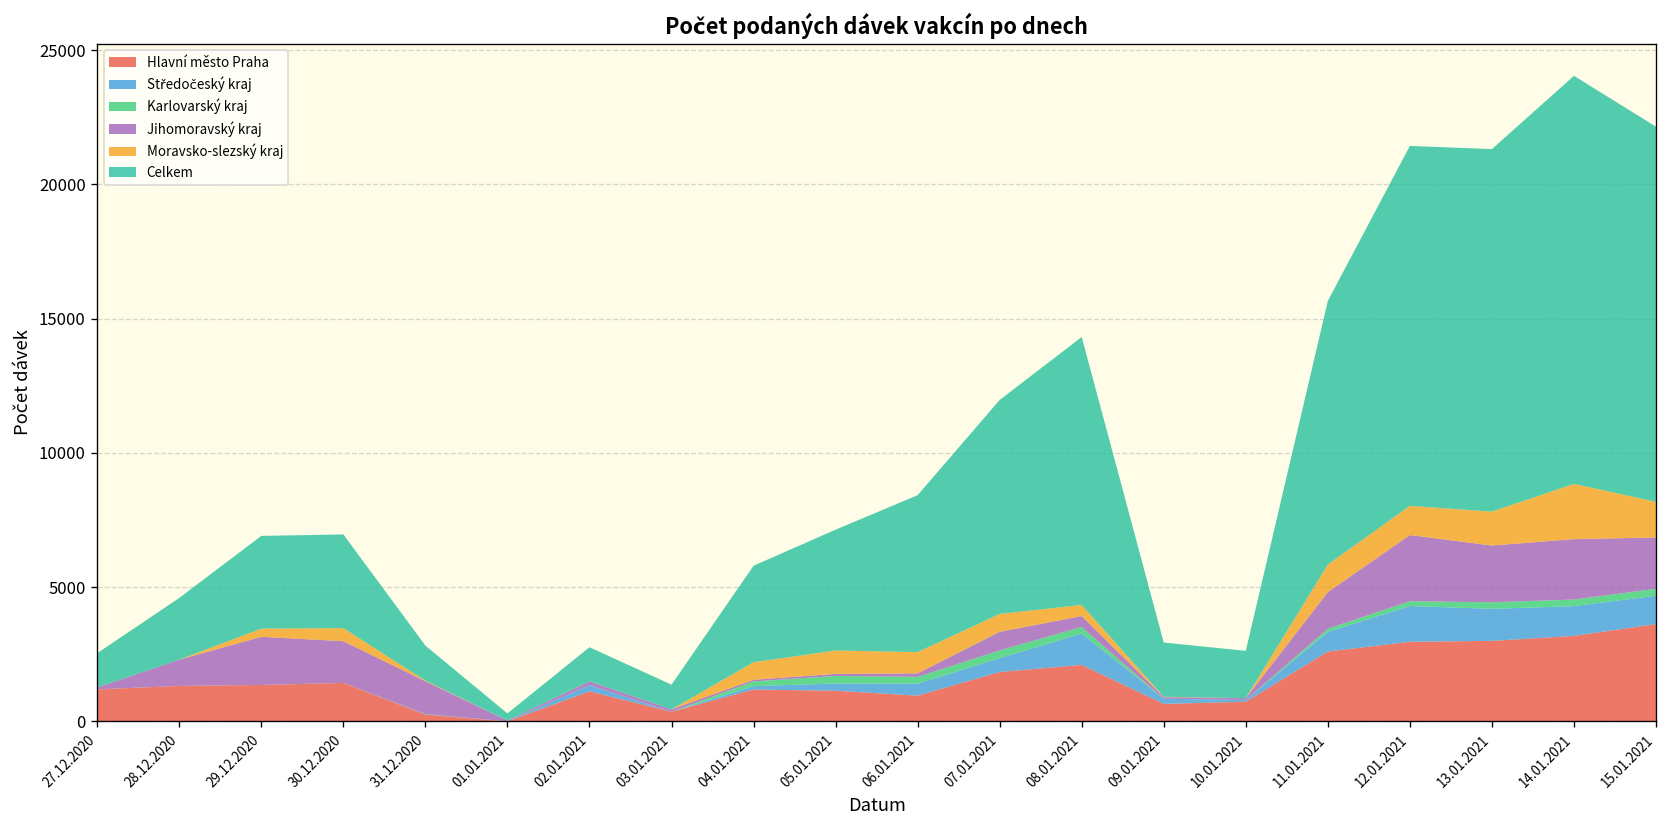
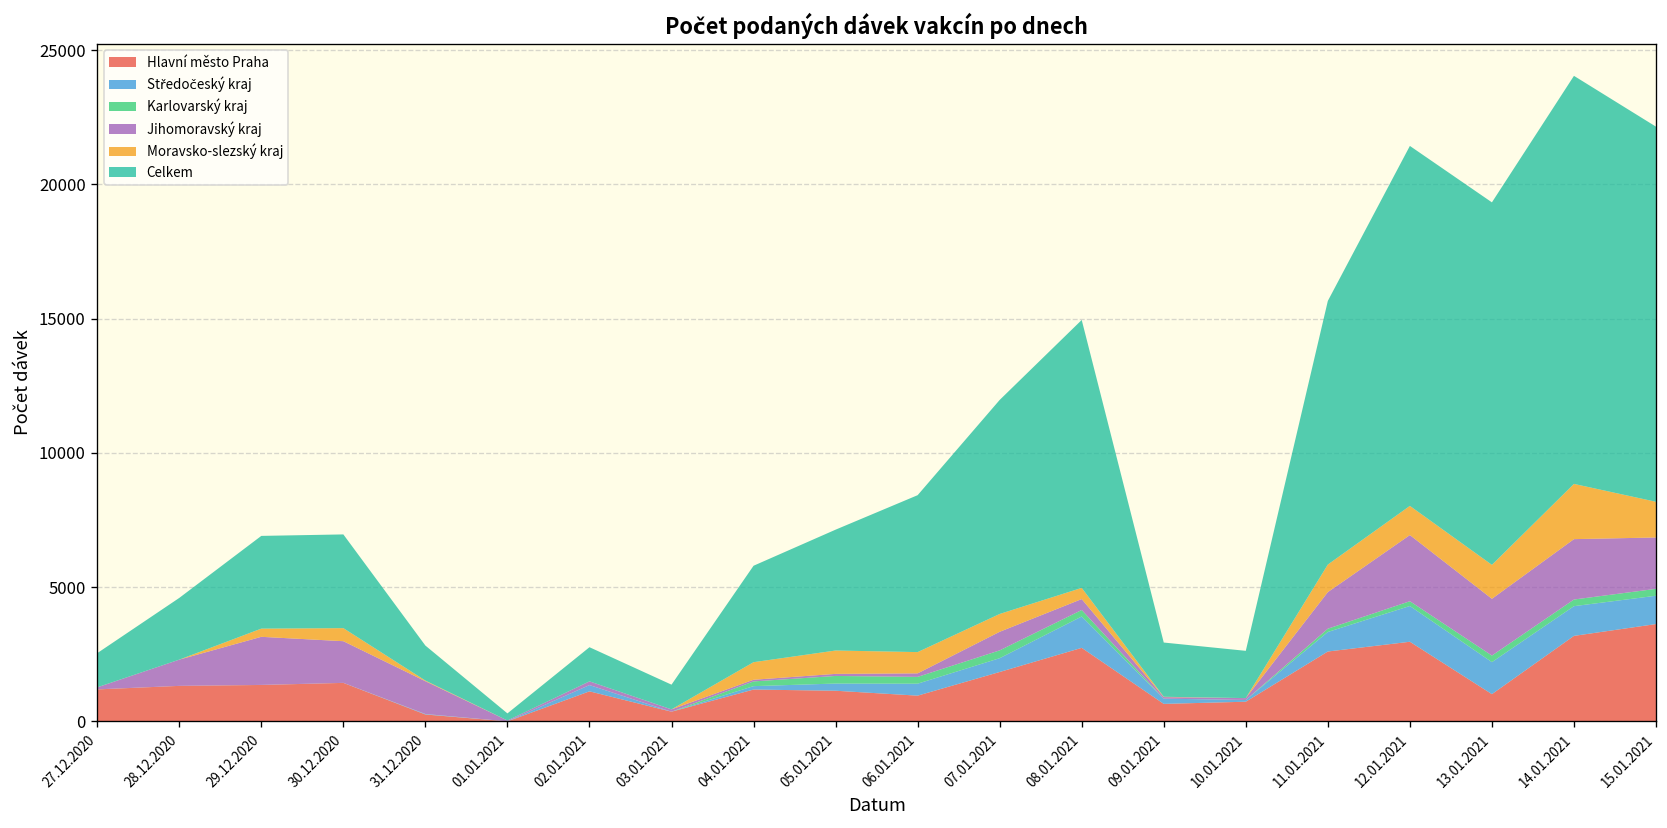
Hlavní město Praha, 08.01.2021: 2100 -> 2700
Hlavní město Praha, 13.01.2021: 3000 -> 1000
